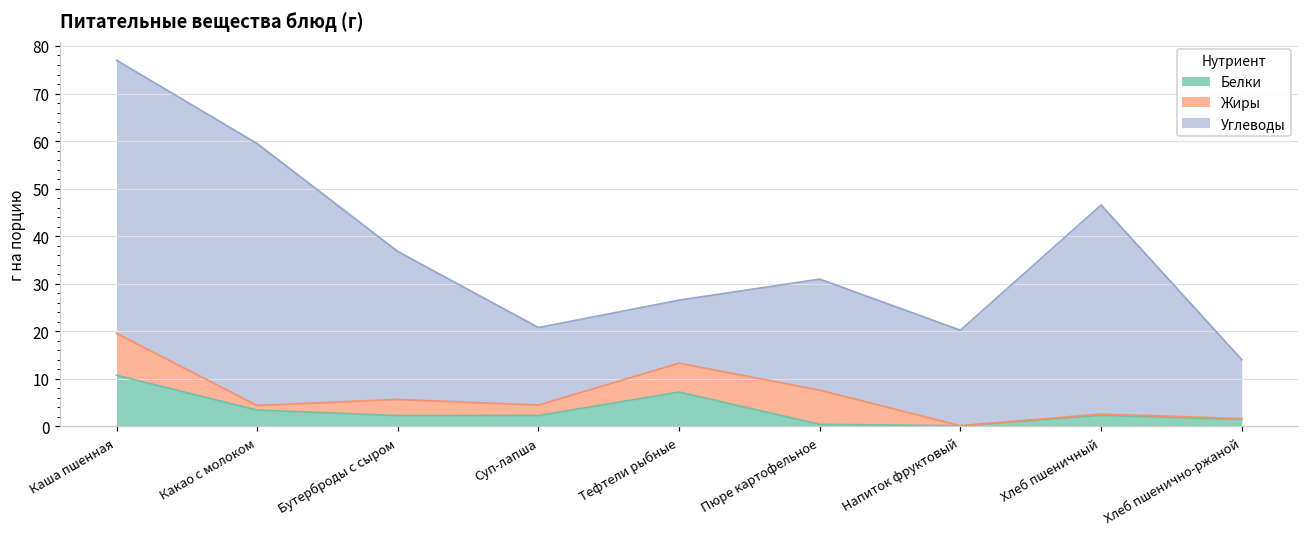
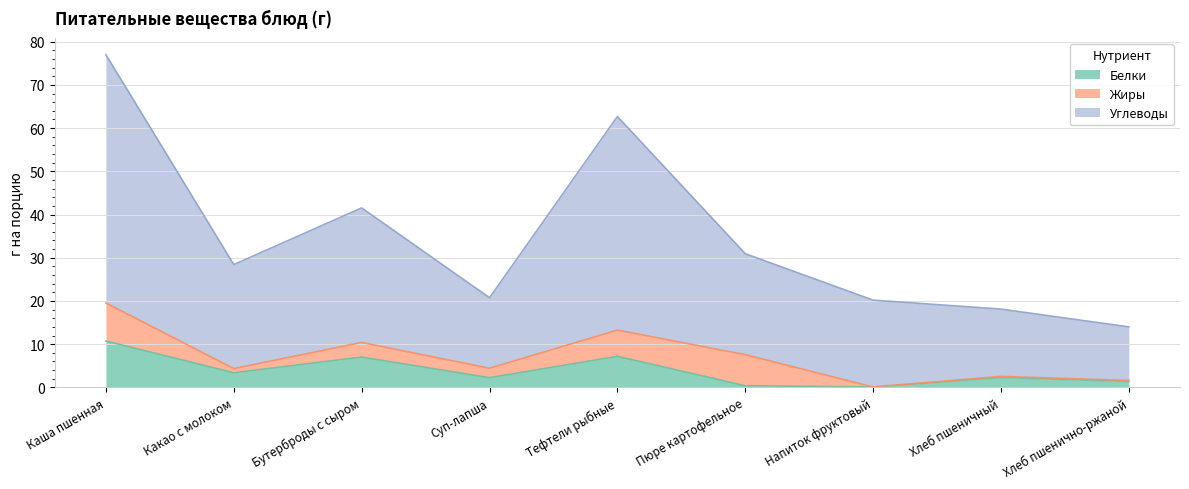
Углеводы, Какао с молоком: 55 -> 24
Белки, Бутерброды с сыром: 2 -> 7
Углеводы, Тефтели рыбные: 13 -> 49
Углеводы, Хлеб пшеничный: 44 -> 16
